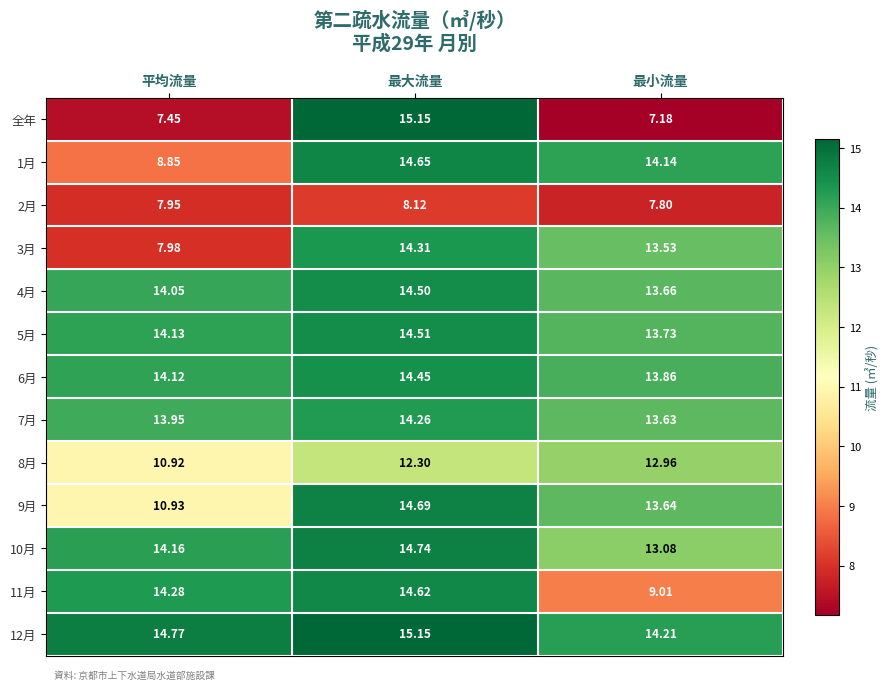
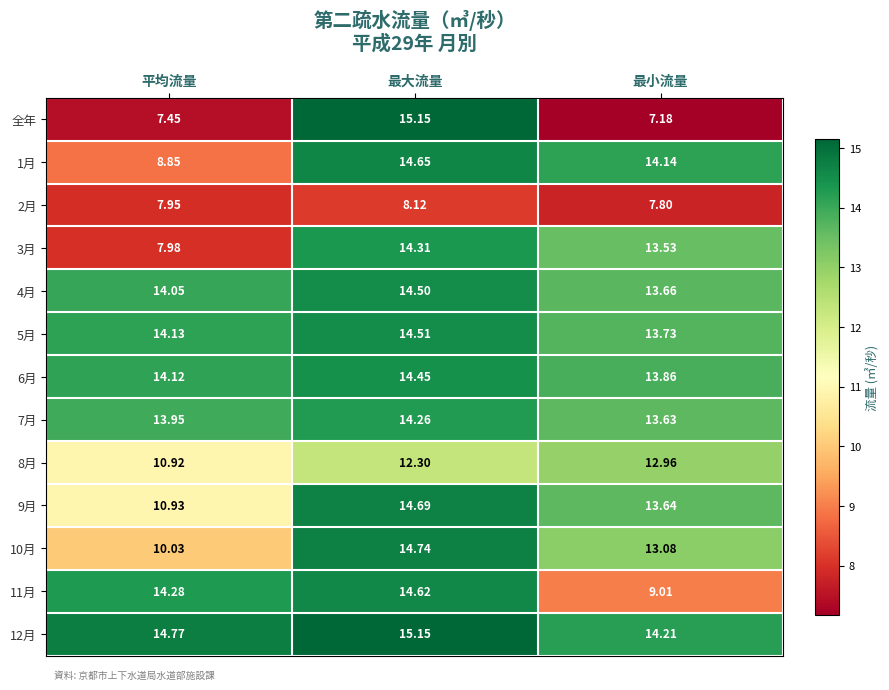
10月, 平均流量: 14.16 -> 10.03
